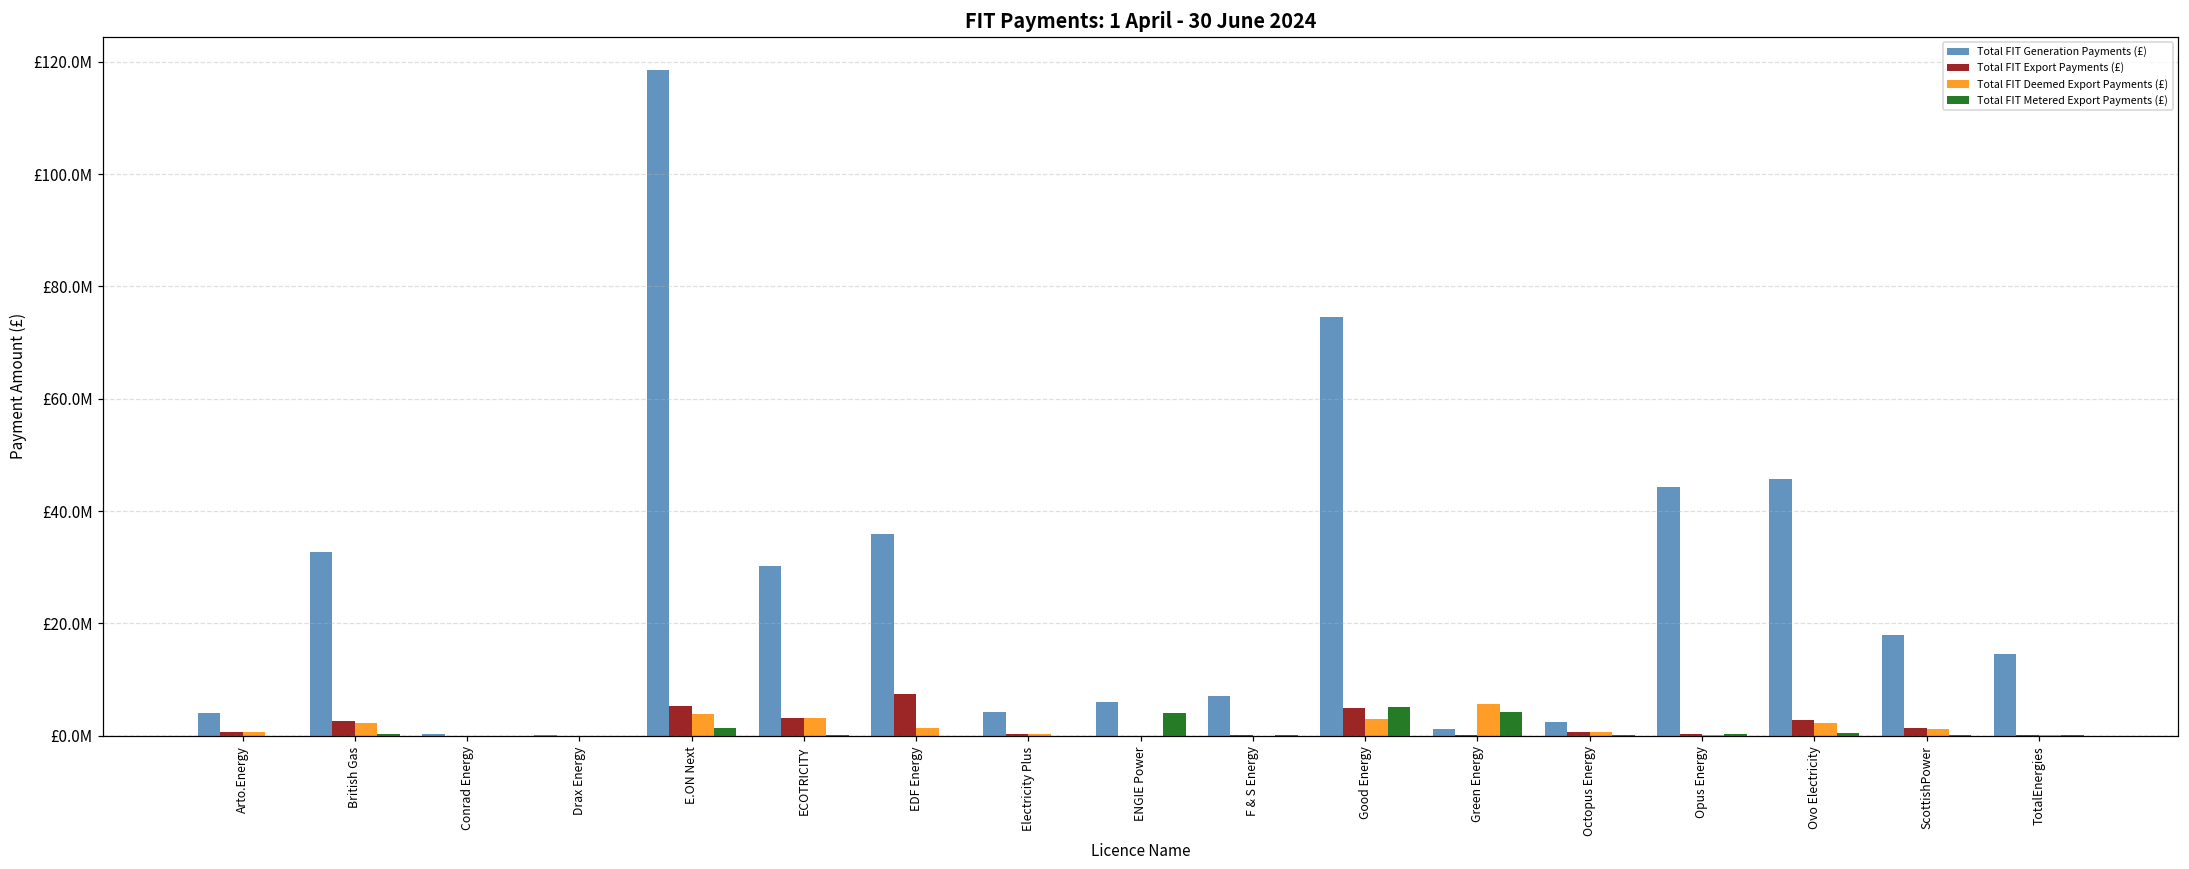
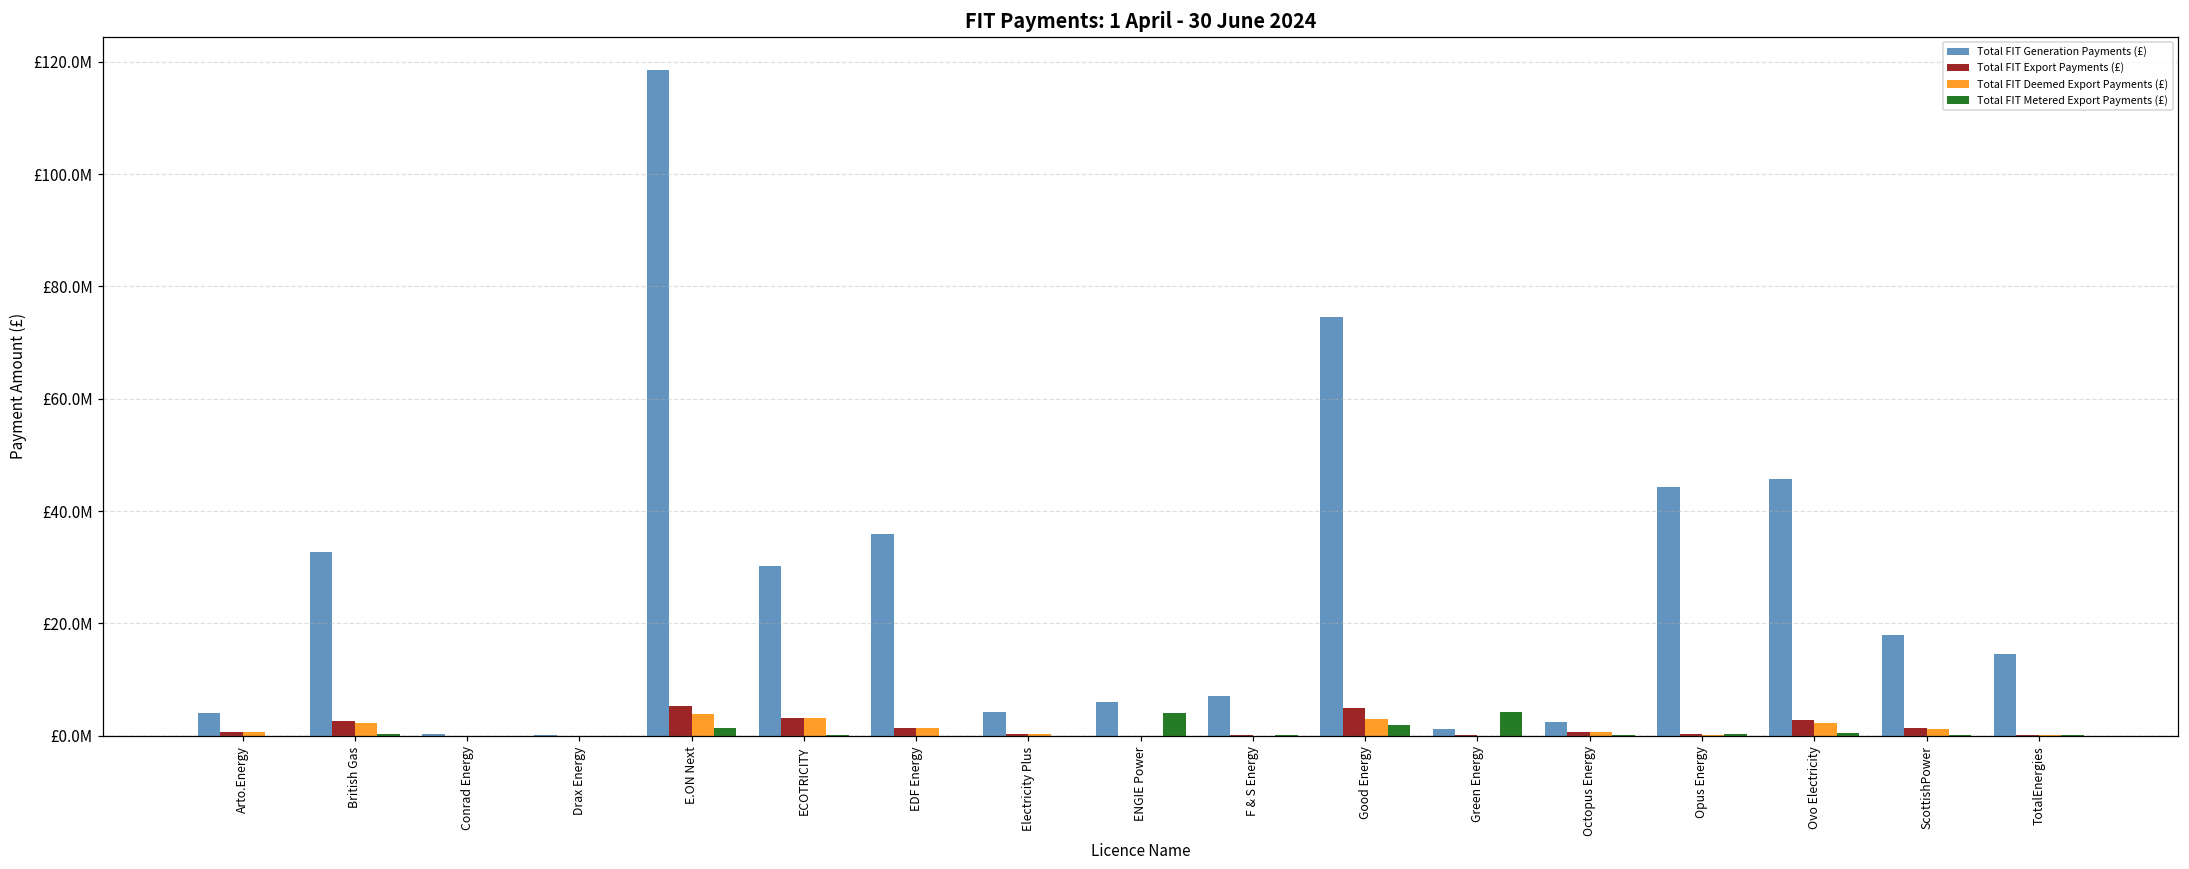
Total FIT Export Payments (£), EDF Energy: £7000000 -> £1000000
Total FIT Metered Export Payments (£), Good Energy: £5000000 -> £2000000
Total FIT Deemed Export Payments (£), Green Energy: £6000000 -> £0
